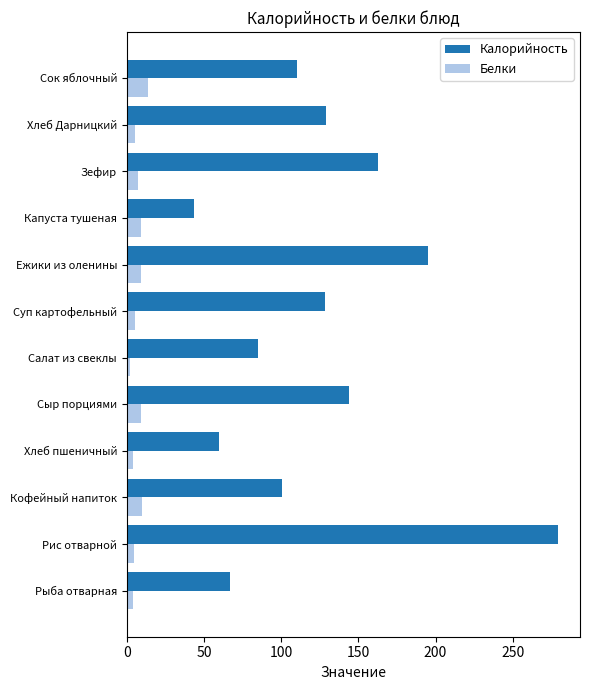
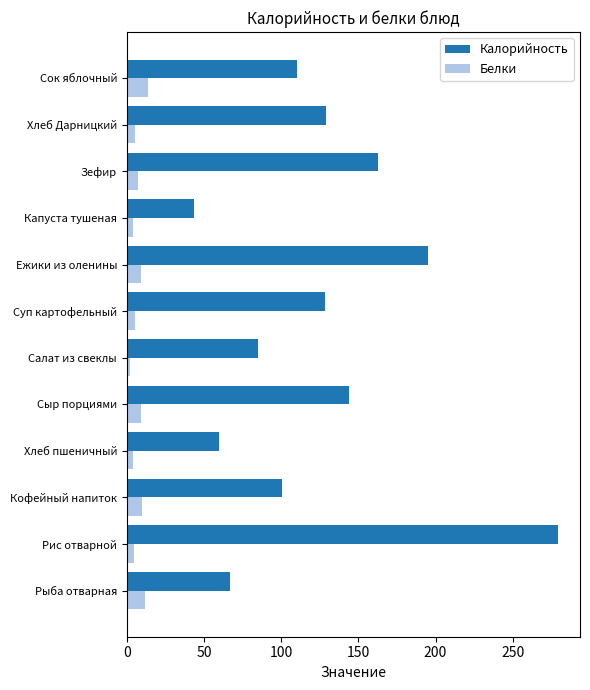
Белки, Капуста тушеная: 9 -> 4
Белки, Рыба отварная: 4 -> 12
